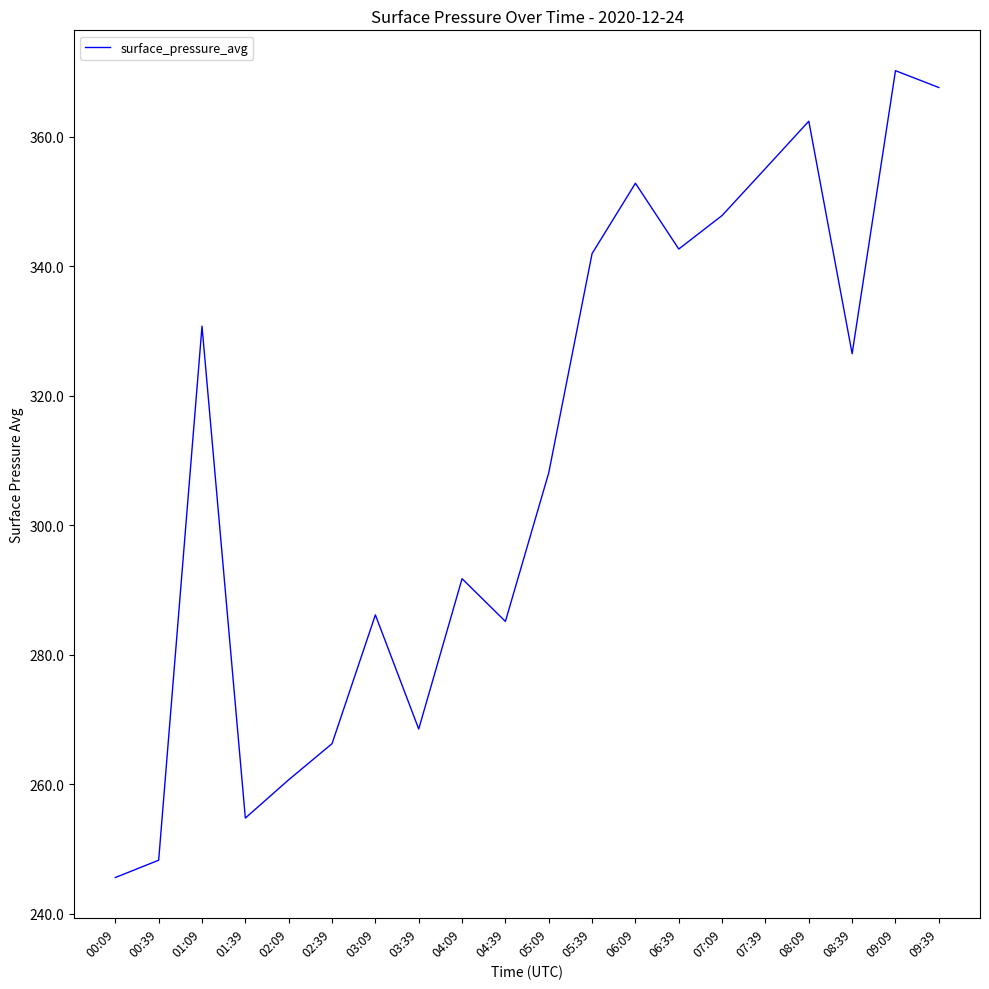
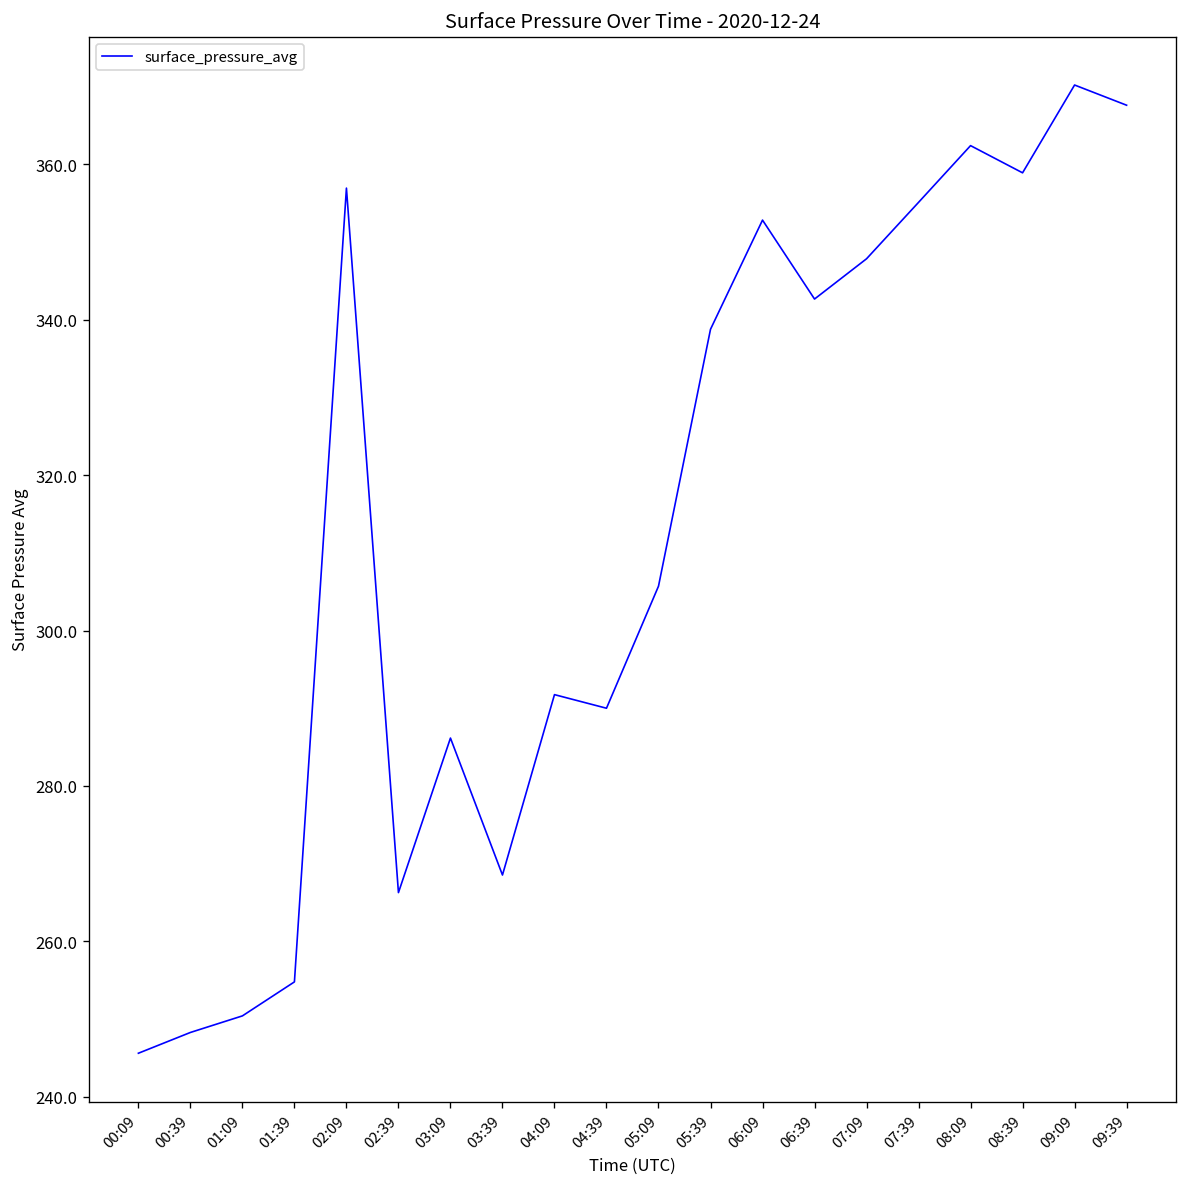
01:09: 331 -> 250
02:09: 261 -> 357
04:39: 285 -> 290
05:09: 308 -> 306
05:39: 342 -> 339
08:39: 327 -> 359
